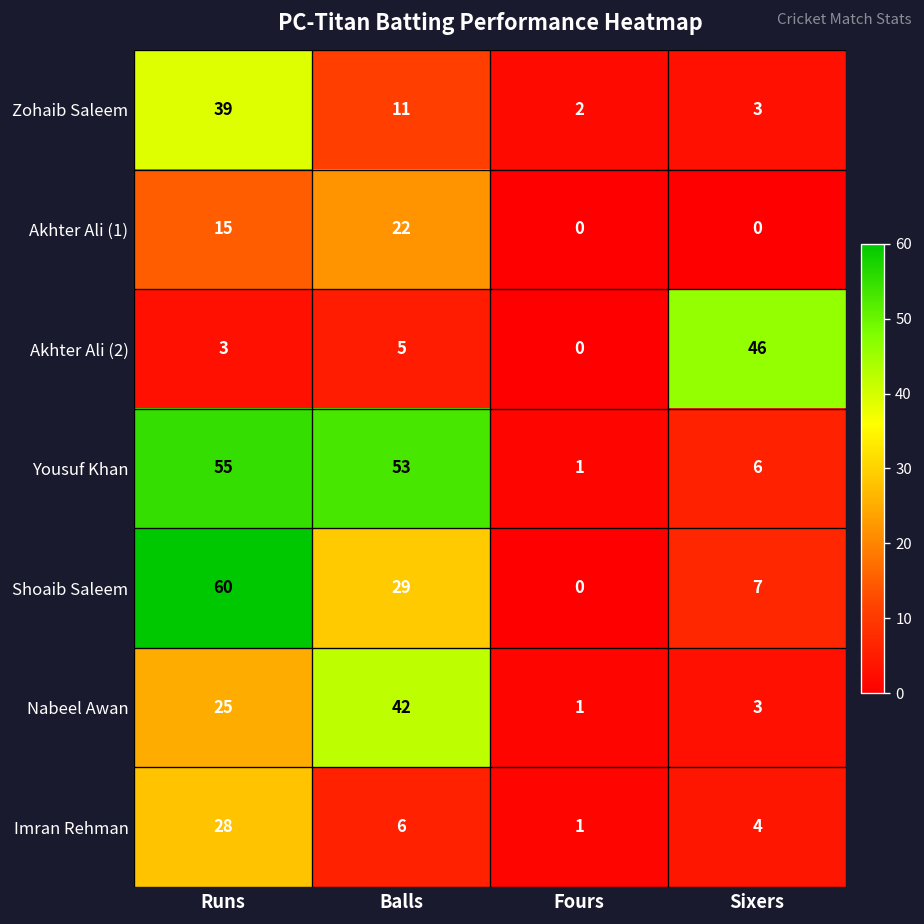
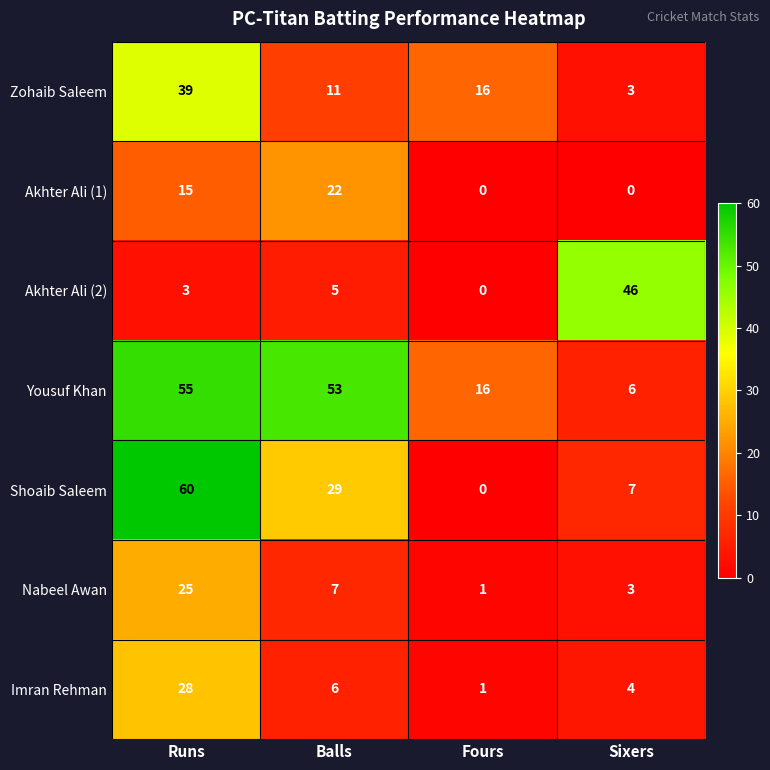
Zohaib Saleem, Fours: 2 -> 16
Yousuf Khan, Fours: 1 -> 16
Nabeel Awan, Balls: 42 -> 7
